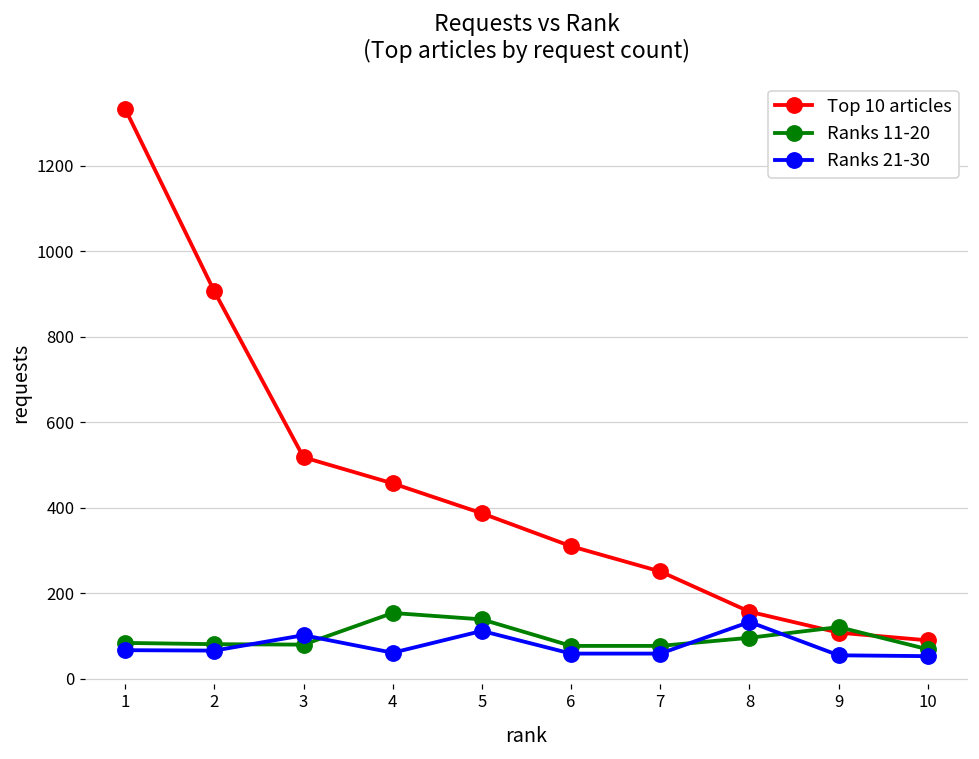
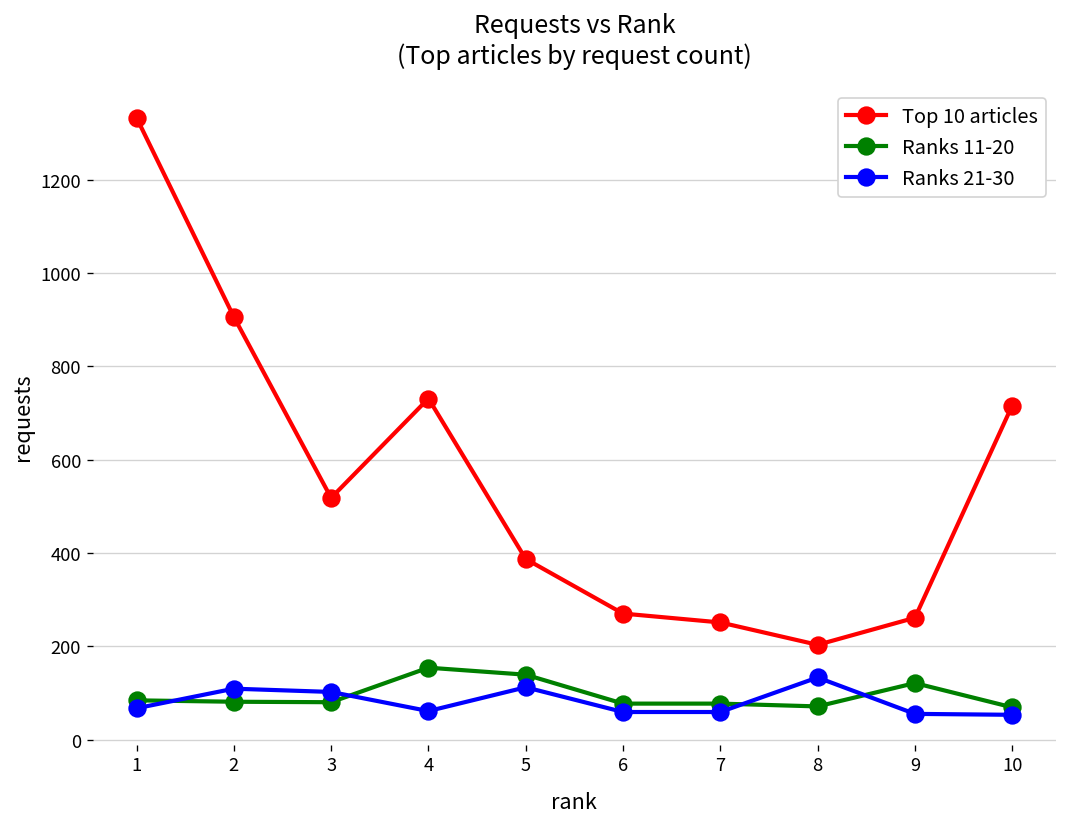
Ranks 21-30, 2: 70 -> 110
Top 10 articles, 4: 460 -> 730
Top 10 articles, 6: 310 -> 270
Top 10 articles, 8: 160 -> 200
Ranks 11-20, 8: 100 -> 70
Top 10 articles, 9: 110 -> 260
Top 10 articles, 10: 90 -> 720
